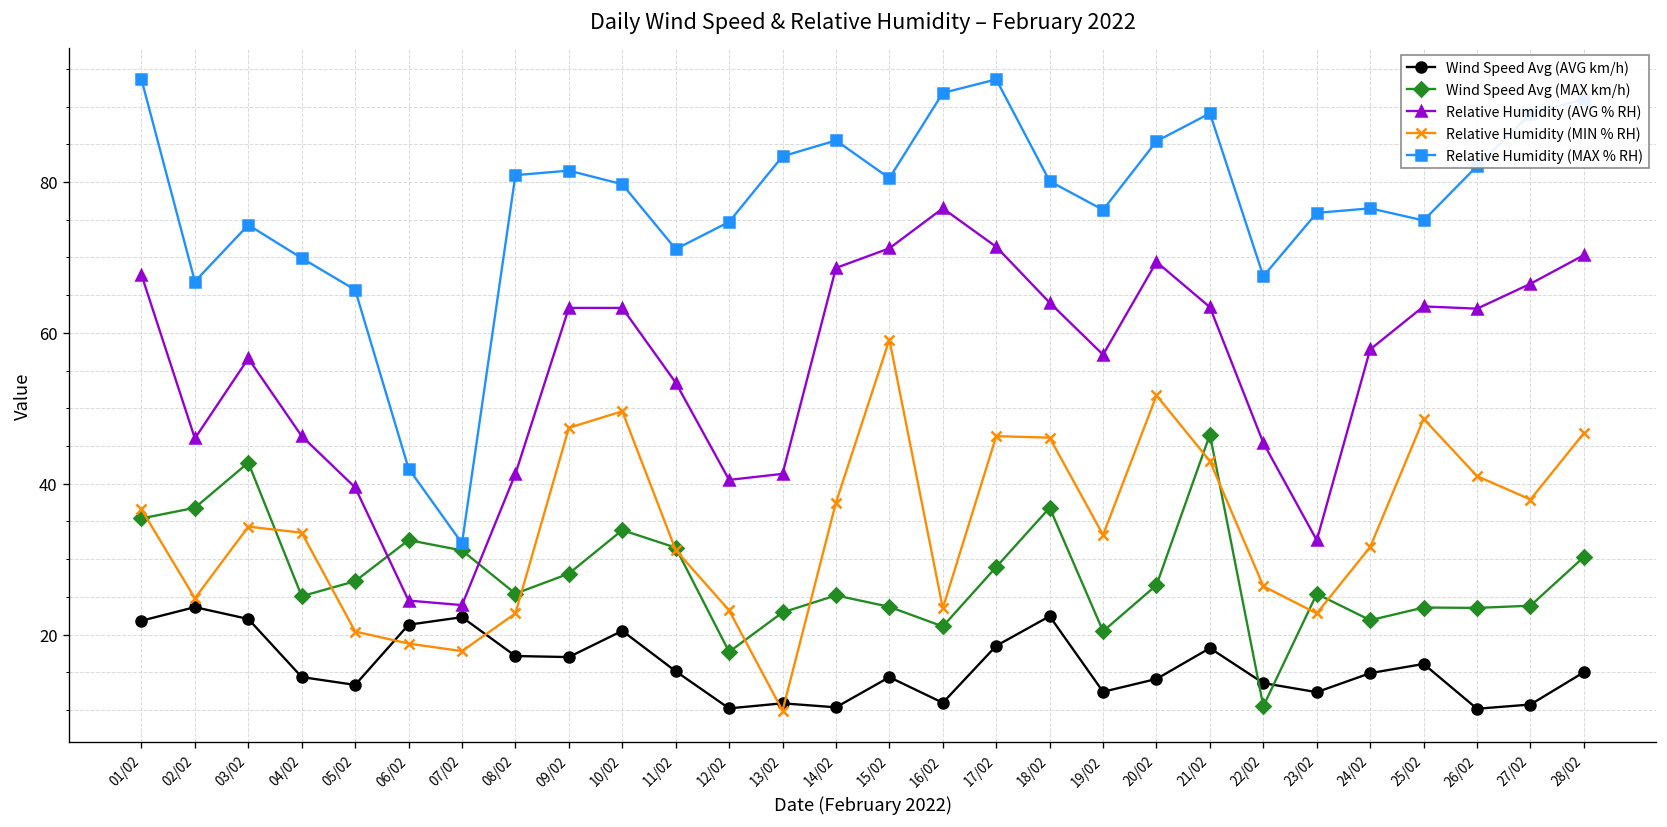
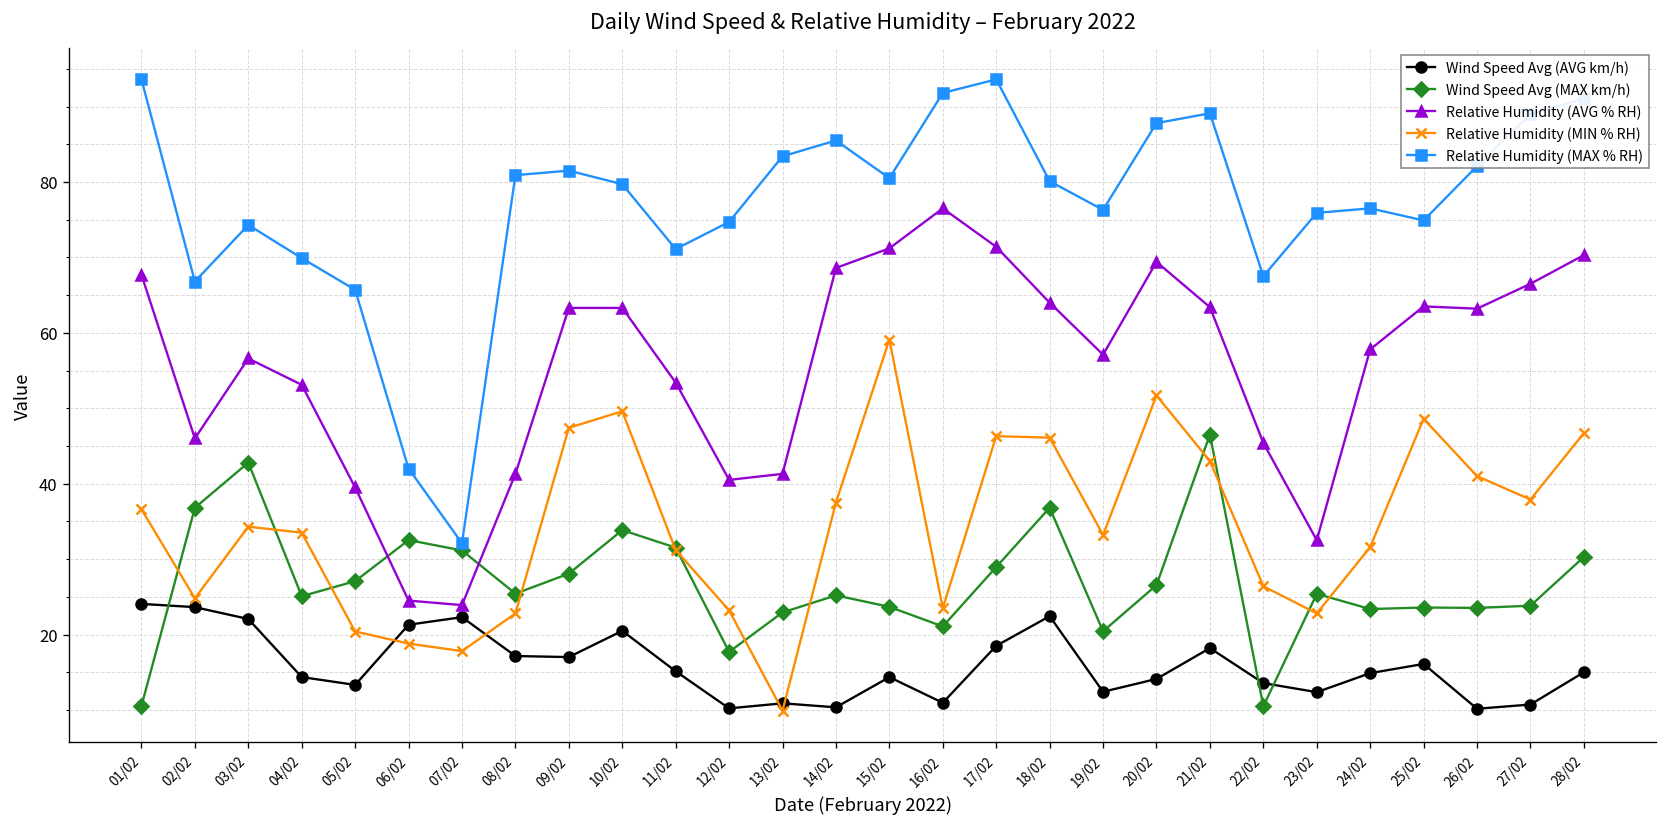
Wind Speed Avg (AVG km/h), 01/02: 22 -> 24
Wind Speed Avg (MAX km/h), 01/02: 35 -> 11
Relative Humidity (AVG % RH), 04/02: 46 -> 53
Relative Humidity (MAX % RH), 20/02: 85 -> 88
Wind Speed Avg (MAX km/h), 24/02: 22 -> 23
